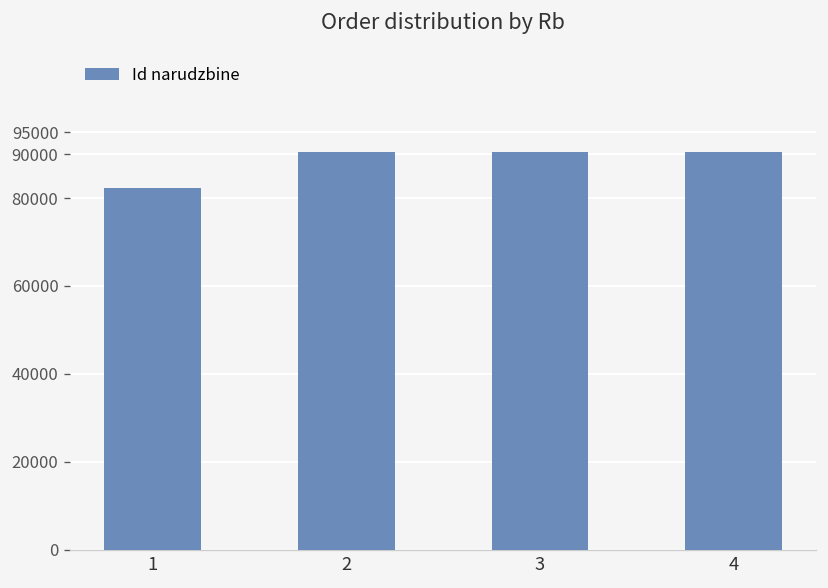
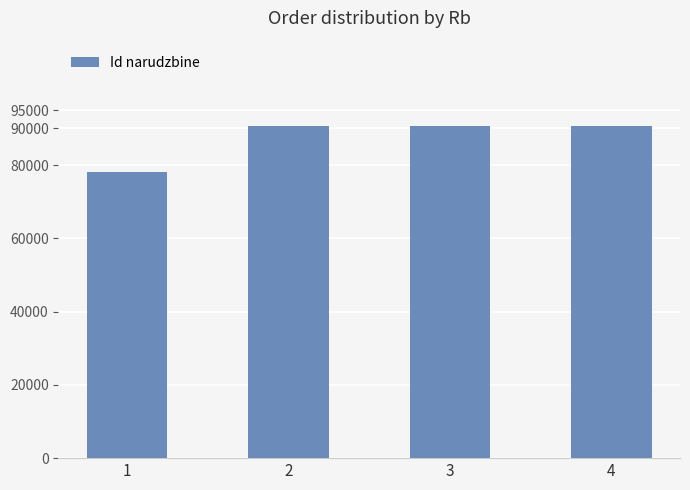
1: 82000 -> 78000
